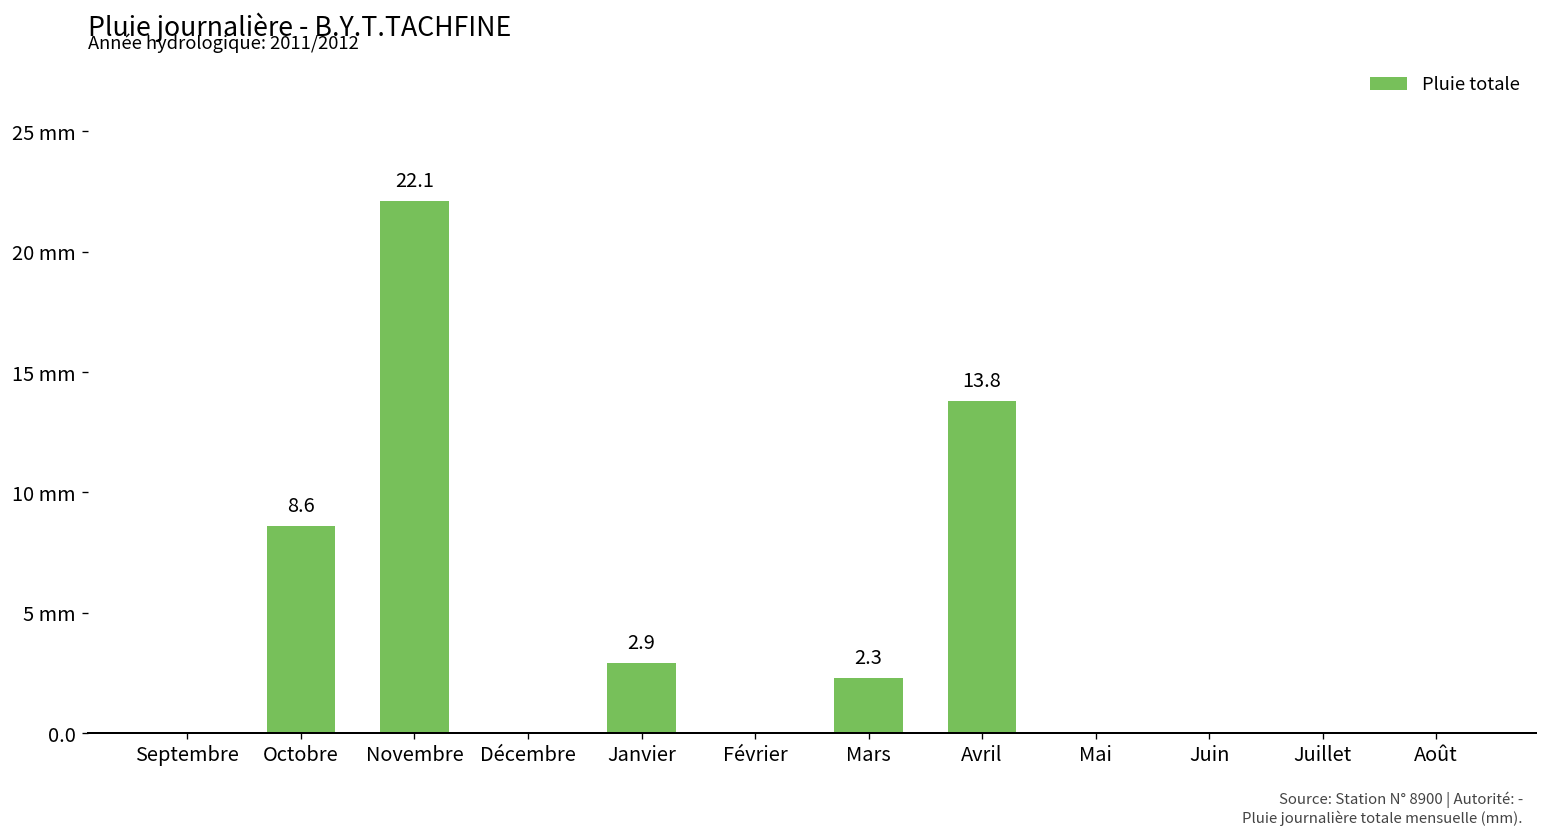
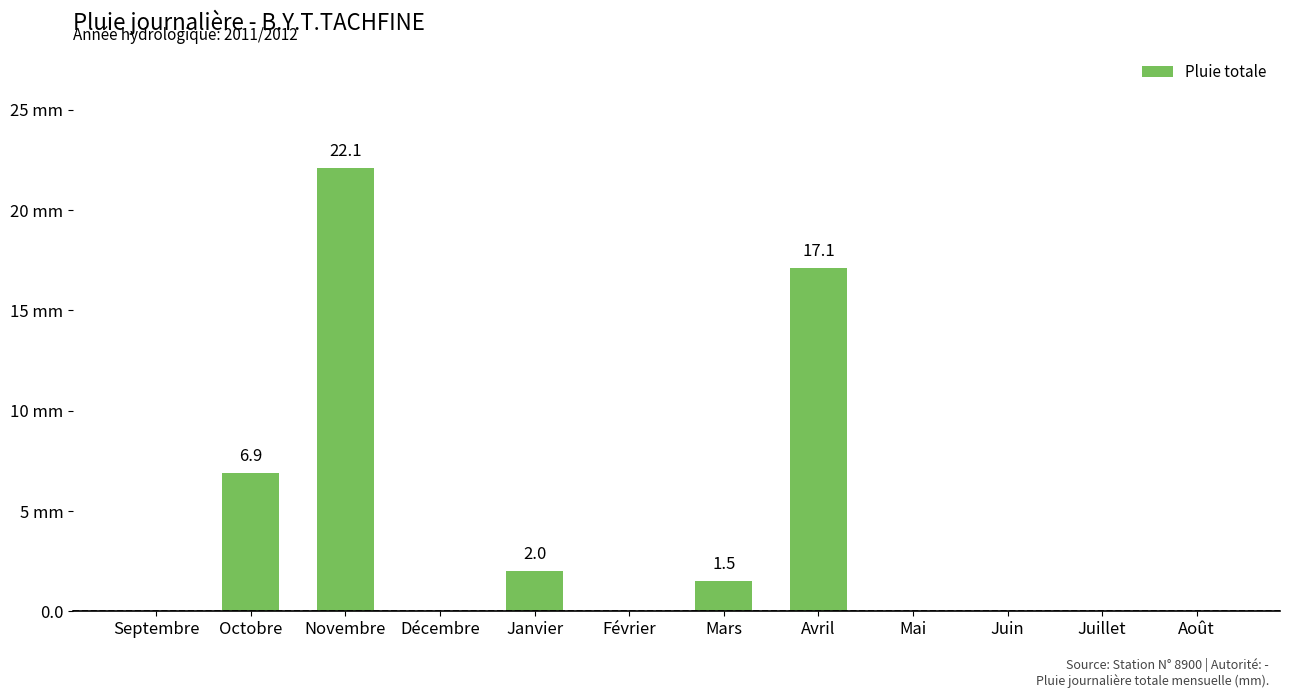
Octobre: 8.6 -> 6.9
Janvier: 2.9 -> 2.0
Mars: 2.3 -> 1.5
Avril: 13.8 -> 17.1
